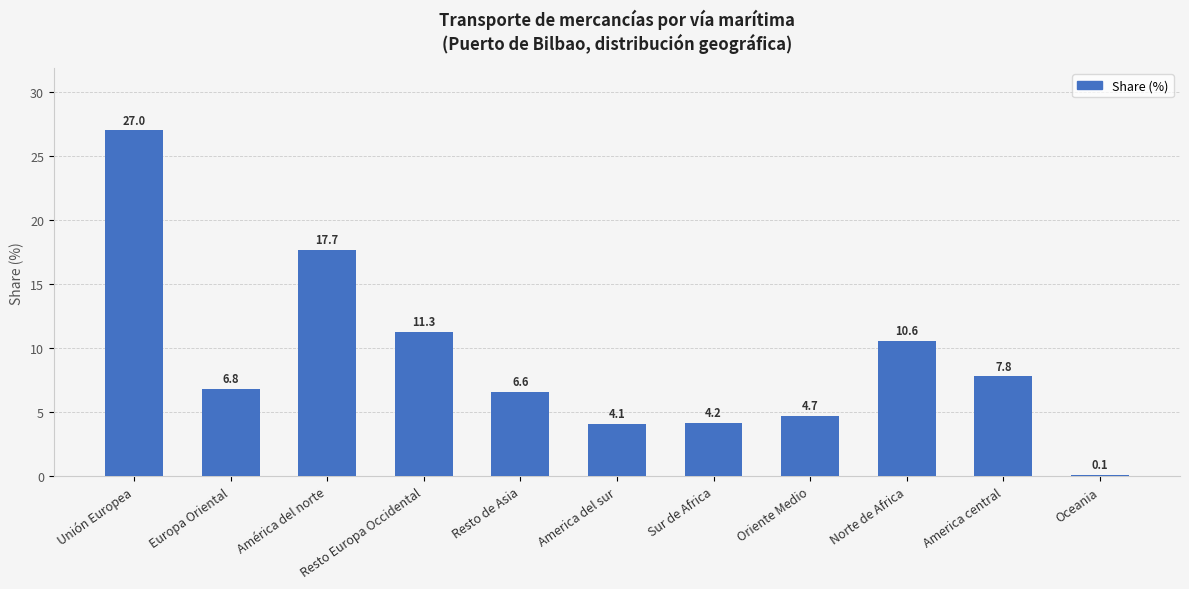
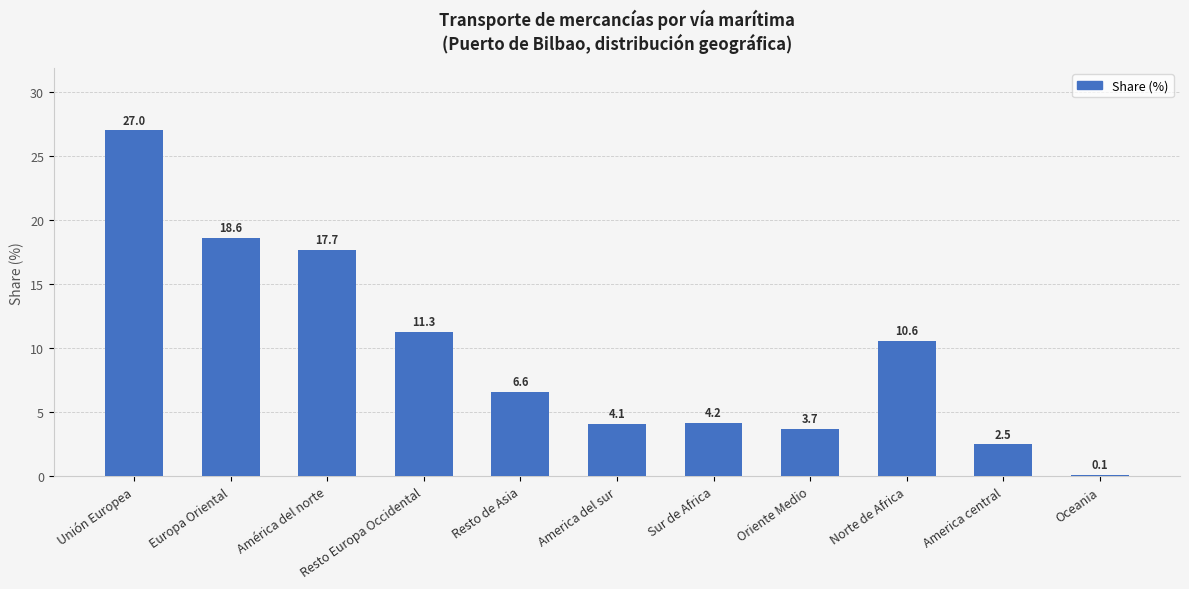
Europa Oriental: 6.8 -> 18.6
Oriente Medio: 4.7 -> 3.7
America central: 7.8 -> 2.5
